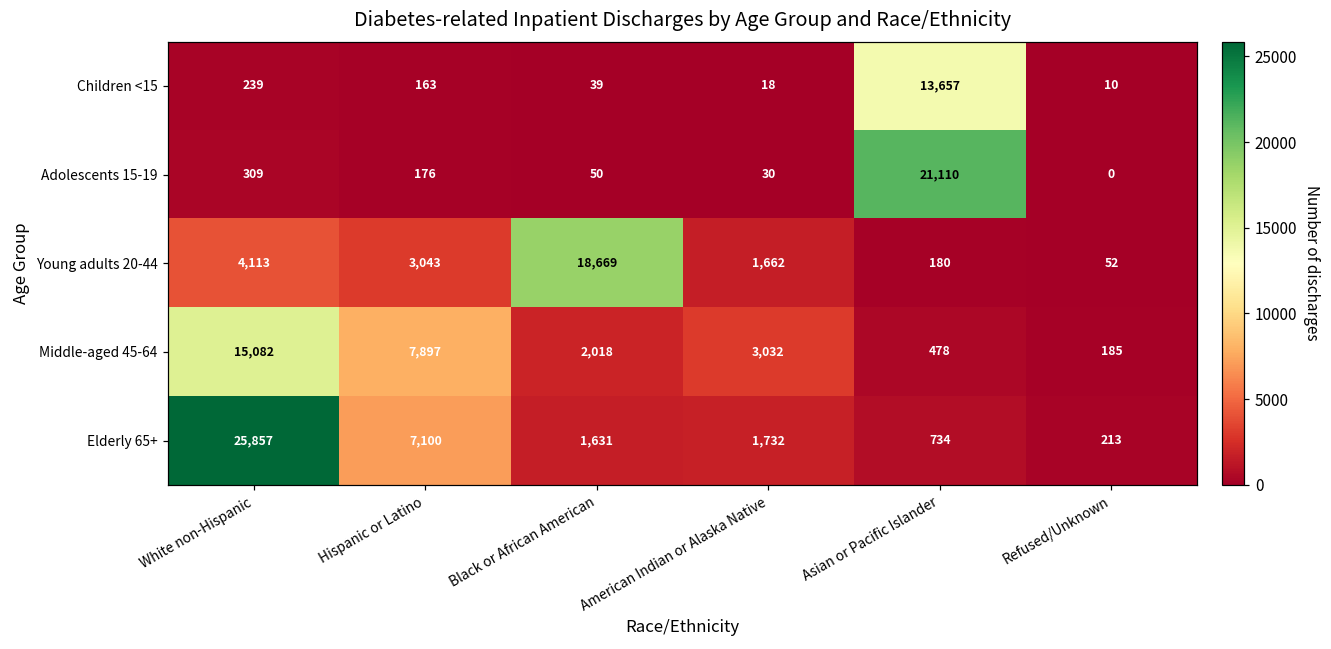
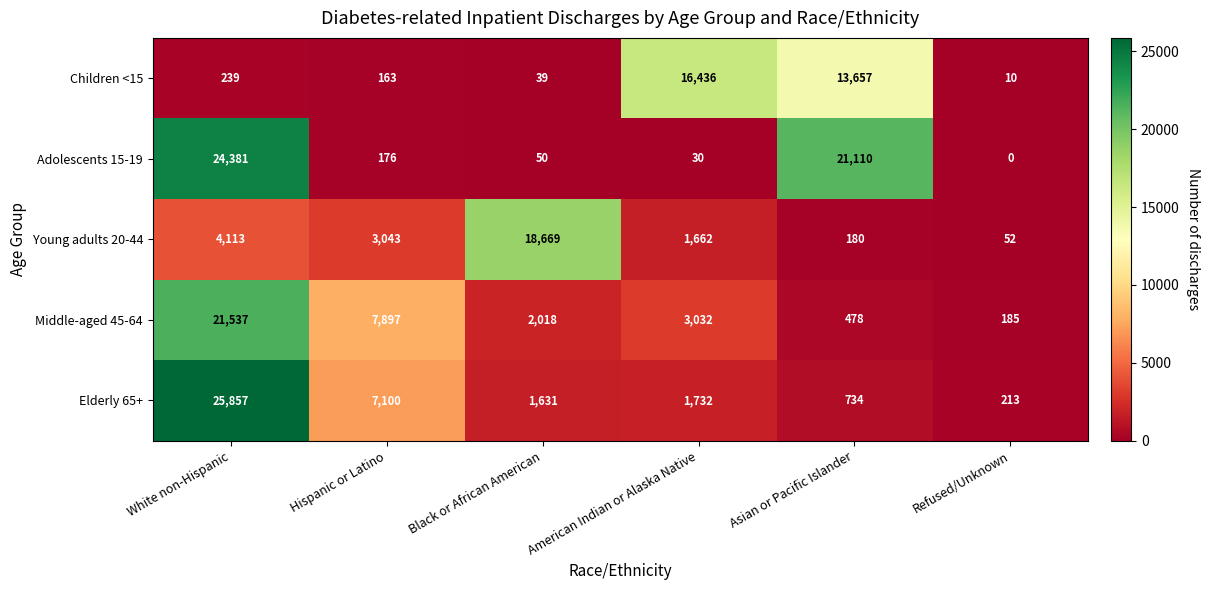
Children <15, American Indian or Alaska Native: 18 -> 16,436
Adolescents 15-19, White non-Hispanic: 309 -> 24,381
Middle-aged 45-64, White non-Hispanic: 15,082 -> 21,537
